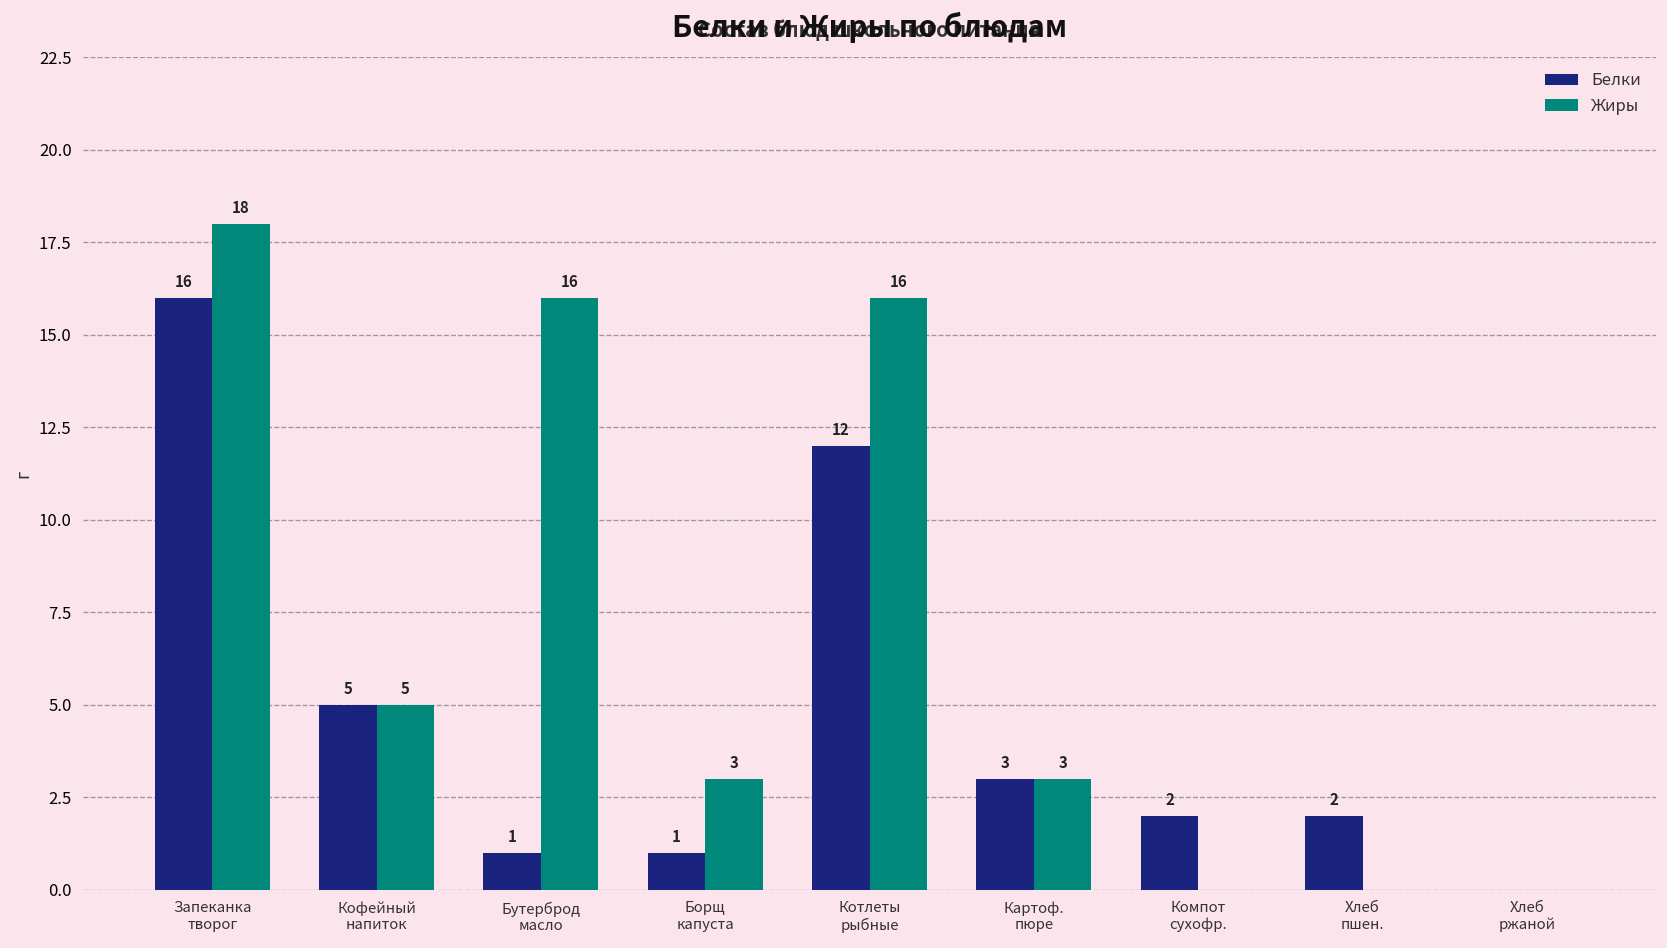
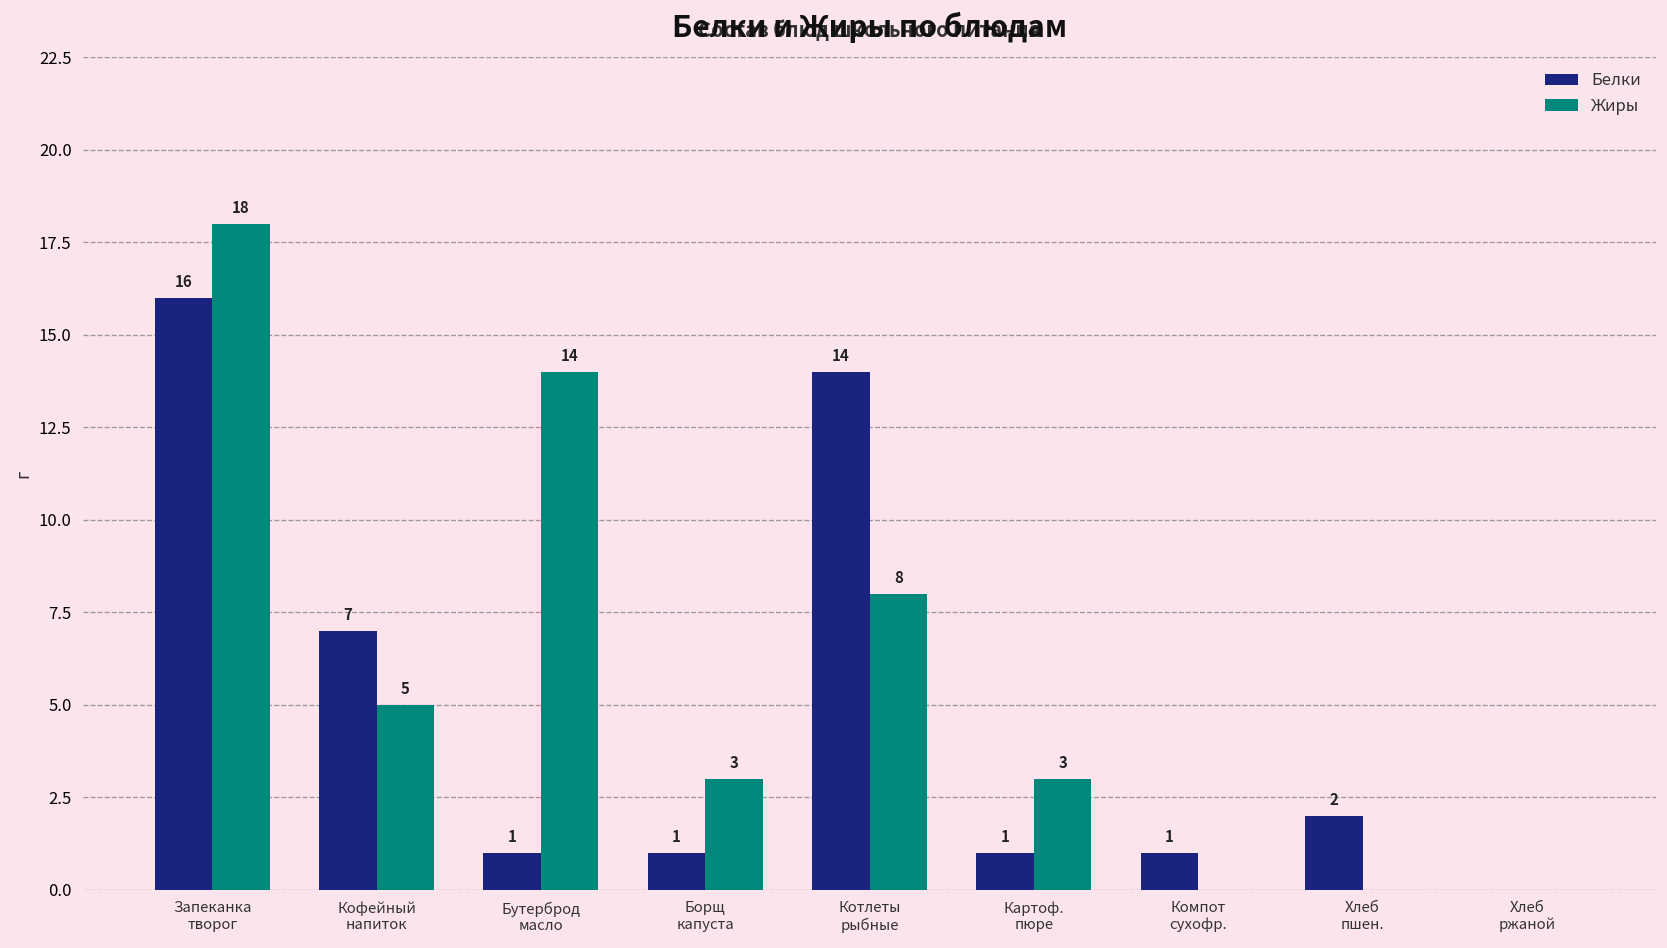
Белки, Кофейный напиток: 5 -> 7
Жиры, Бутерброд масло: 16 -> 14
Белки, Котлеты рыбные: 12 -> 14
Жиры, Котлеты рыбные: 16 -> 8
Белки, Картоф. пюре: 3 -> 1
Белки, Компот сухофр.: 2 -> 1
